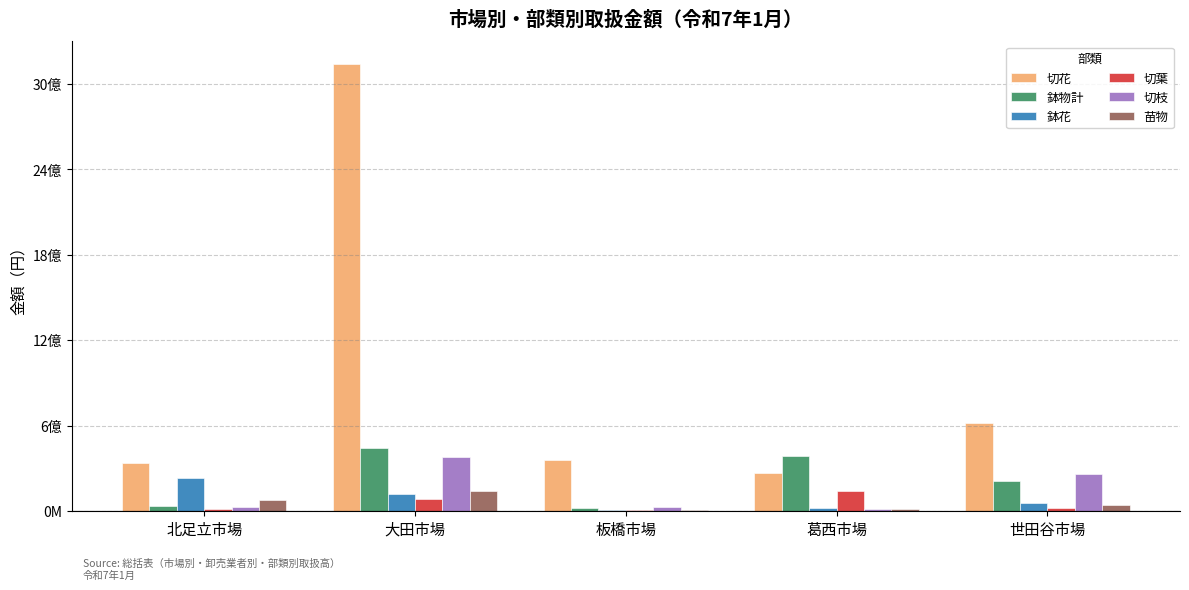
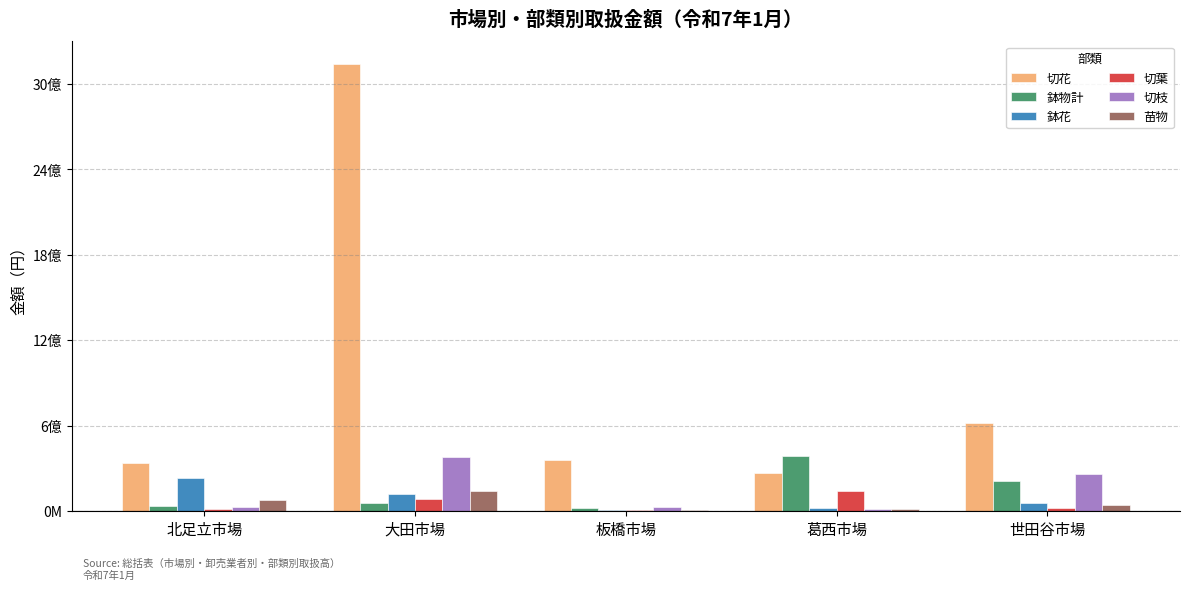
鉢物計, 大田市場: 4.4億 -> 0.6億
